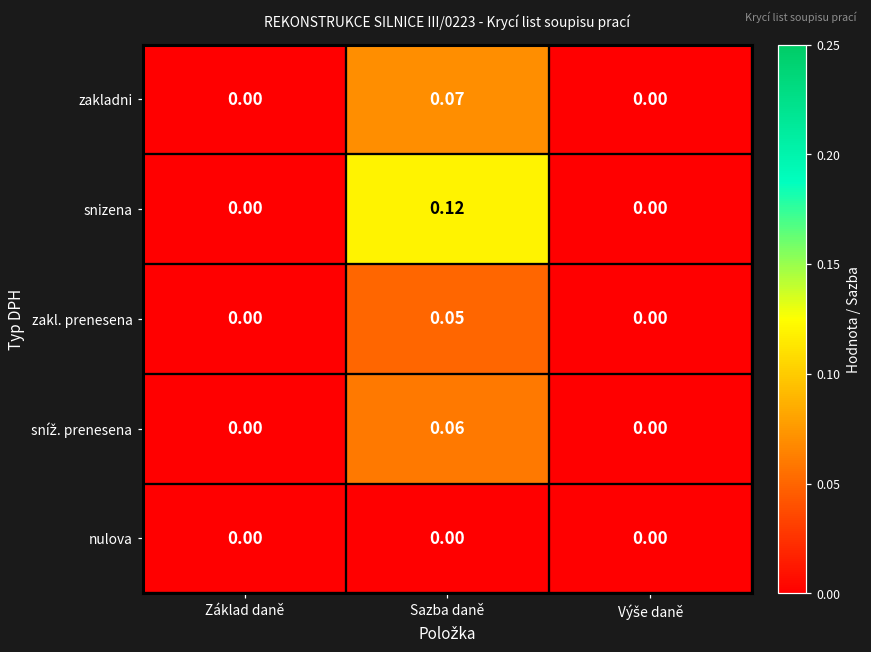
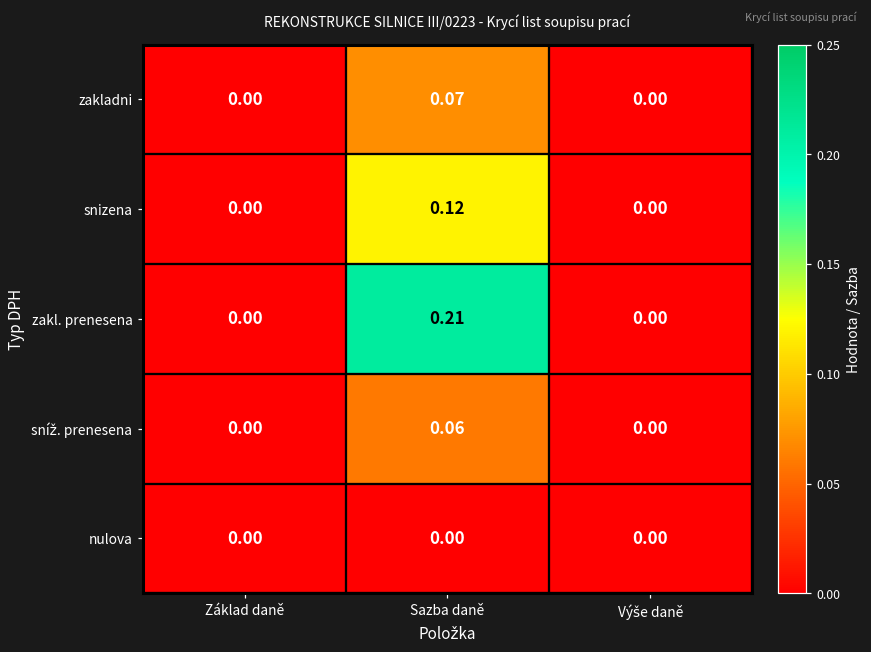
zakl. prenesena, Sazba daně: 0.05 -> 0.21
